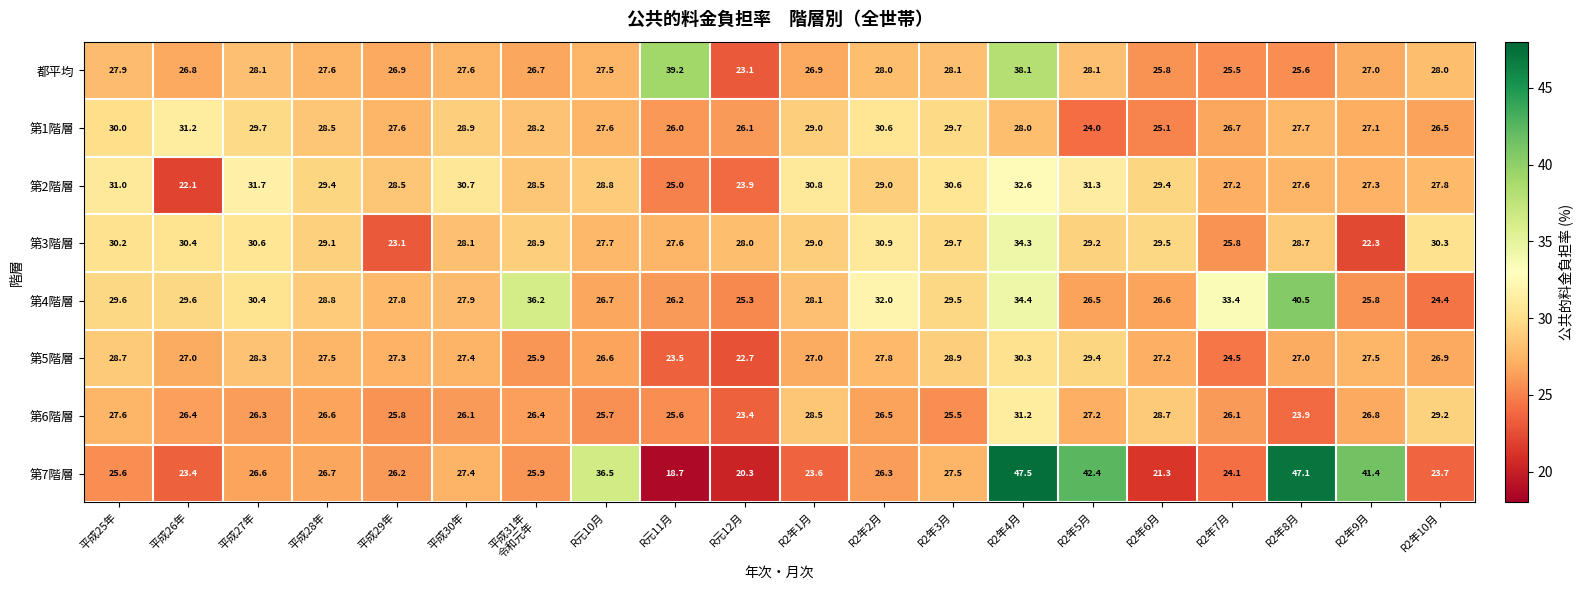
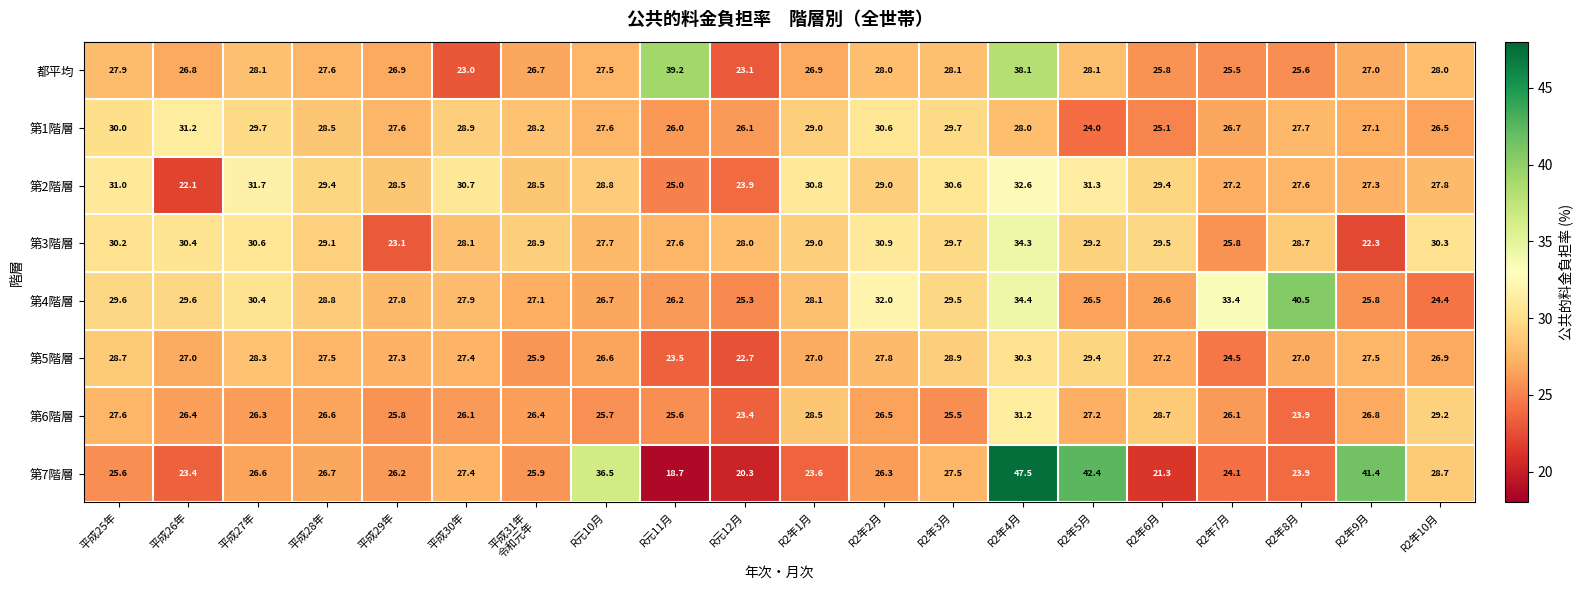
都平均, 平成30年: 27.6 -> 23.0
第4階層, 平成31年 令和元年: 36.2 -> 27.1
第7階層, R2年8月: 47.1 -> 23.9
第7階層, R2年10月: 23.7 -> 28.7
